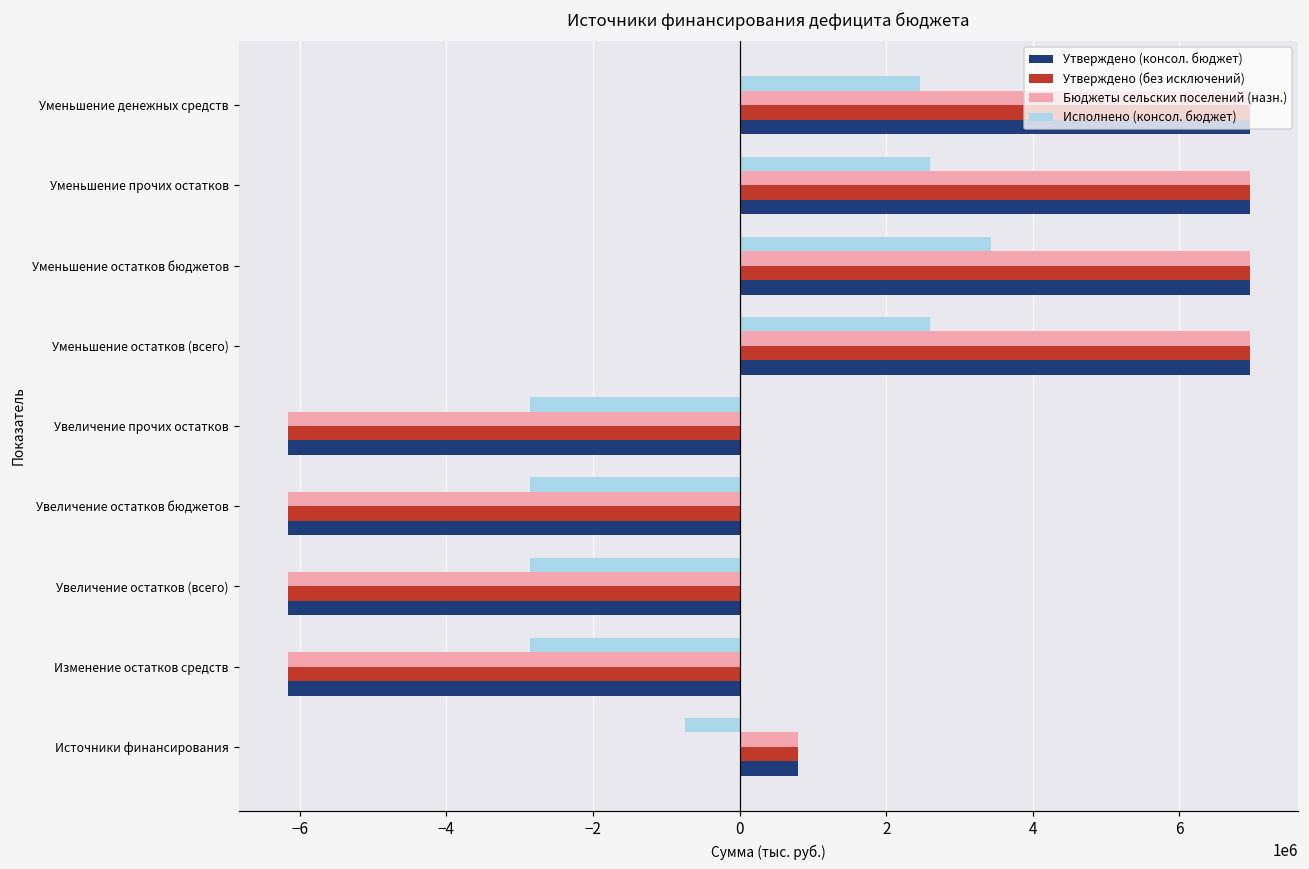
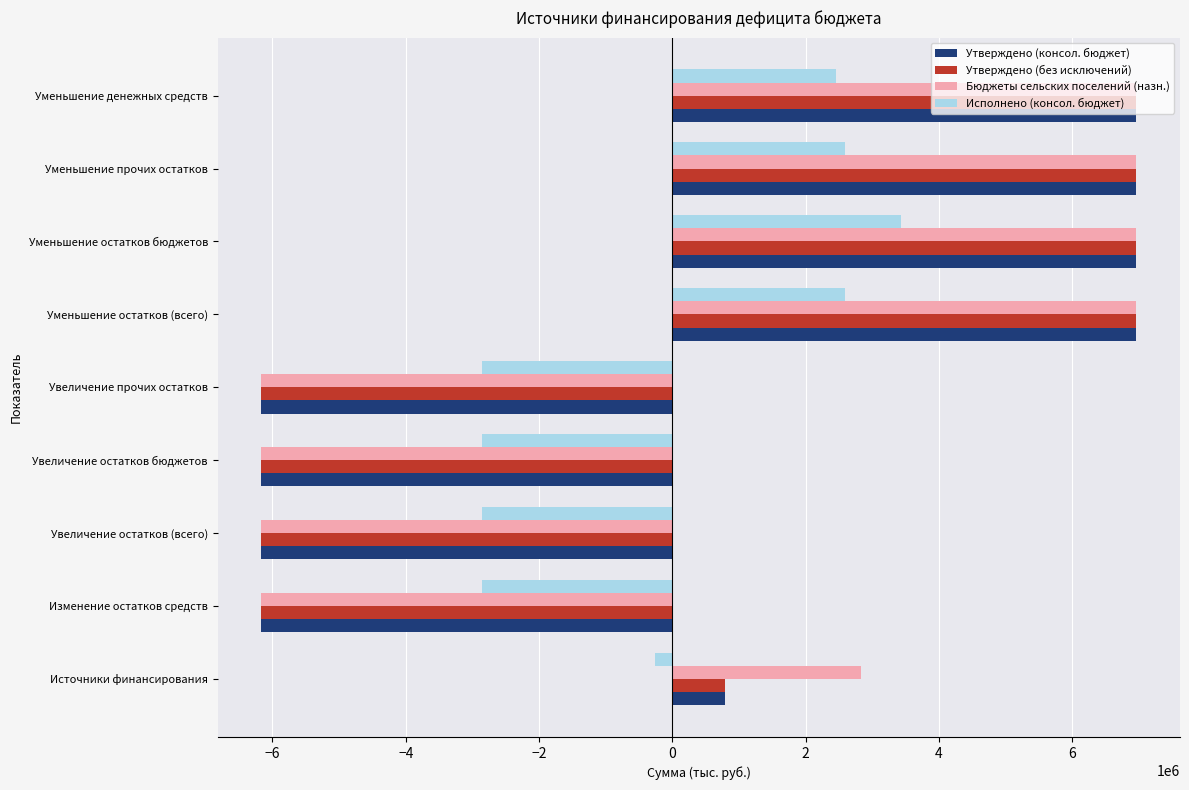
Исполнено (консол. бюджет), Источники финансирования: -700000 -> -300000
Бюджеты сельских поселений (назн.), Источники финансирования: 800000 -> 2800000
